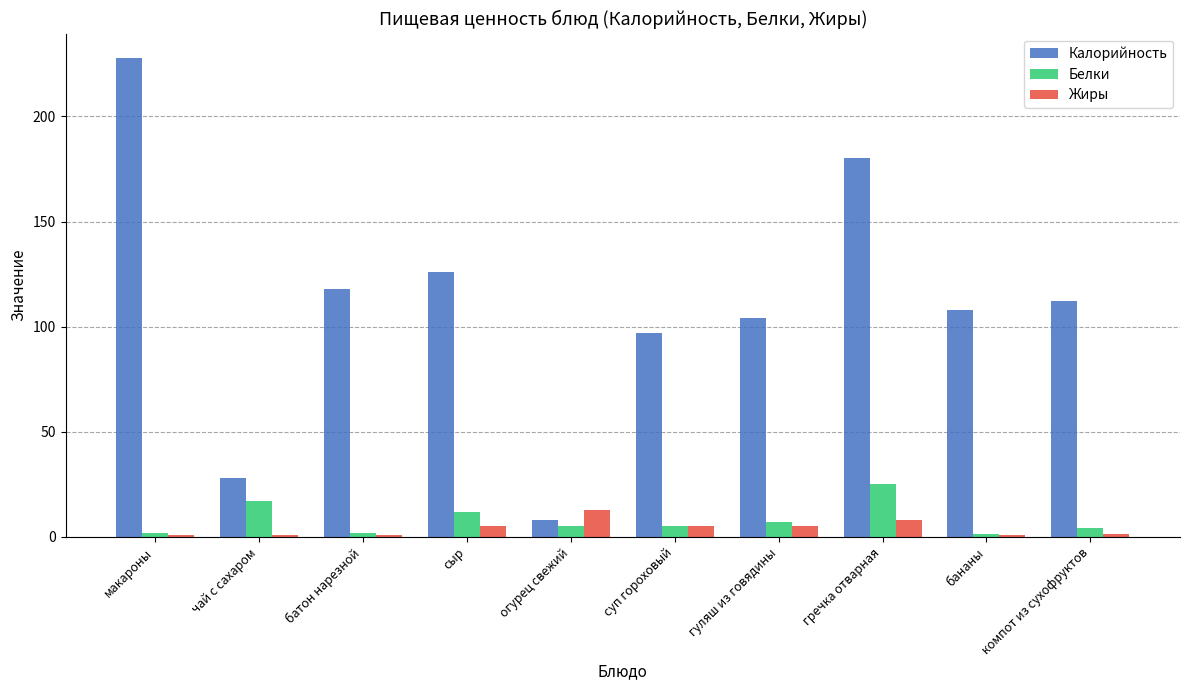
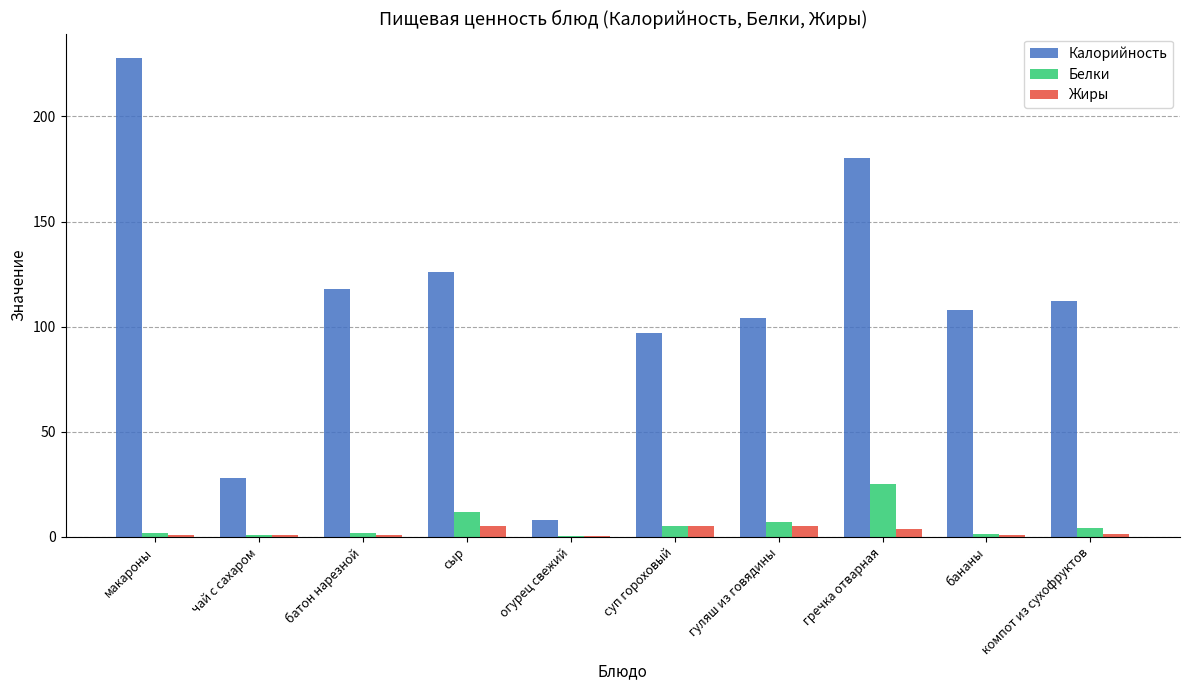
Белки, чай с сахаром: 17 -> 1
Белки, огурец свежий: 5 -> 0
Жиры, огурец свежий: 13 -> 1
Жиры, гречка отварная: 8 -> 4
